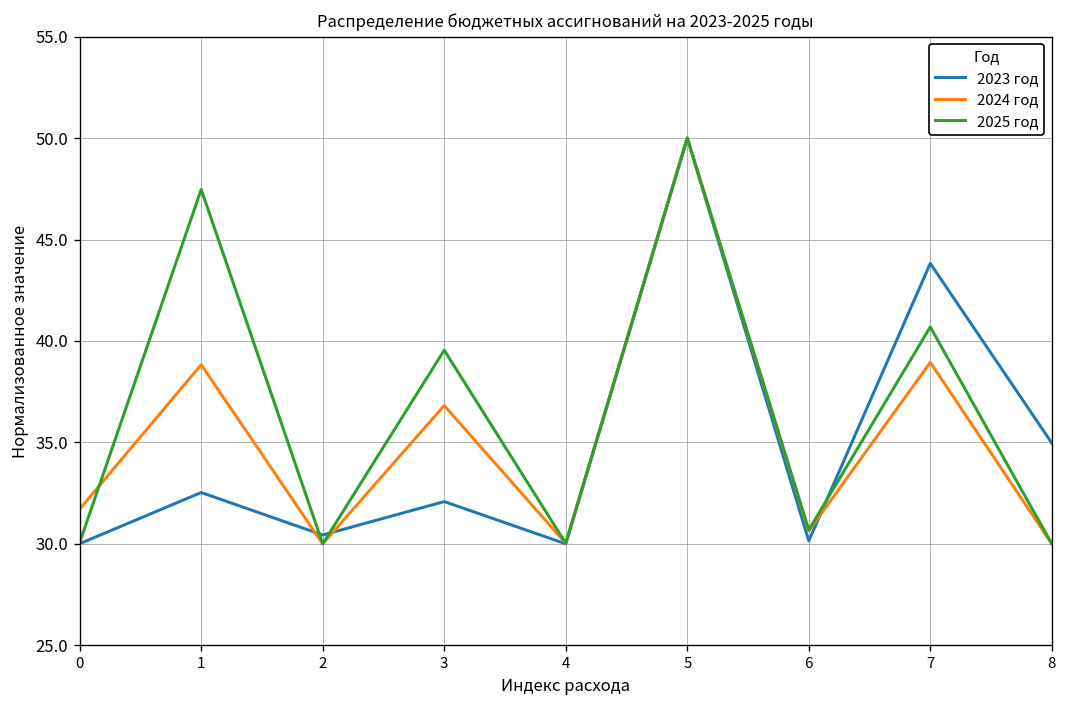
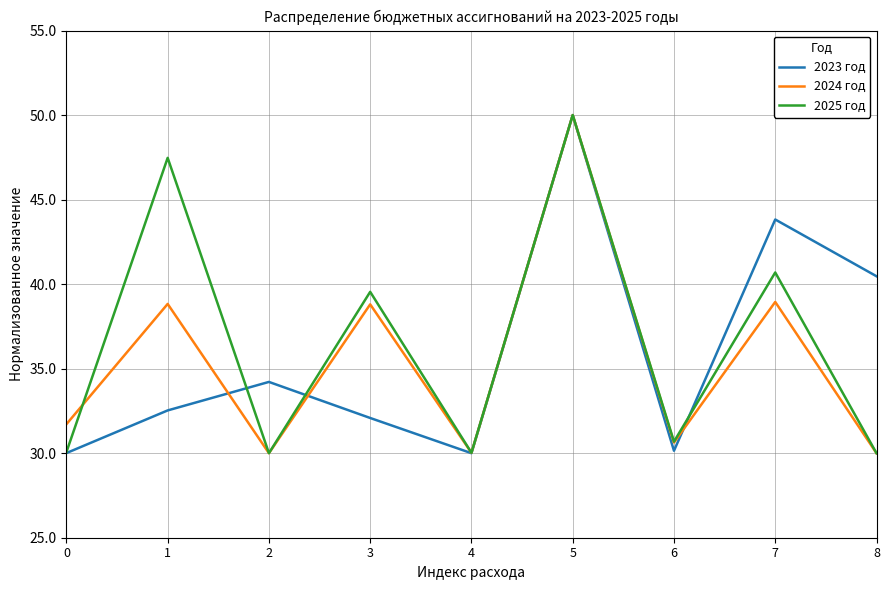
2023 год, 2: 30.4 -> 34.2
2024 год, 3: 36.8 -> 38.8
2023 год, 8: 35.0 -> 40.5
